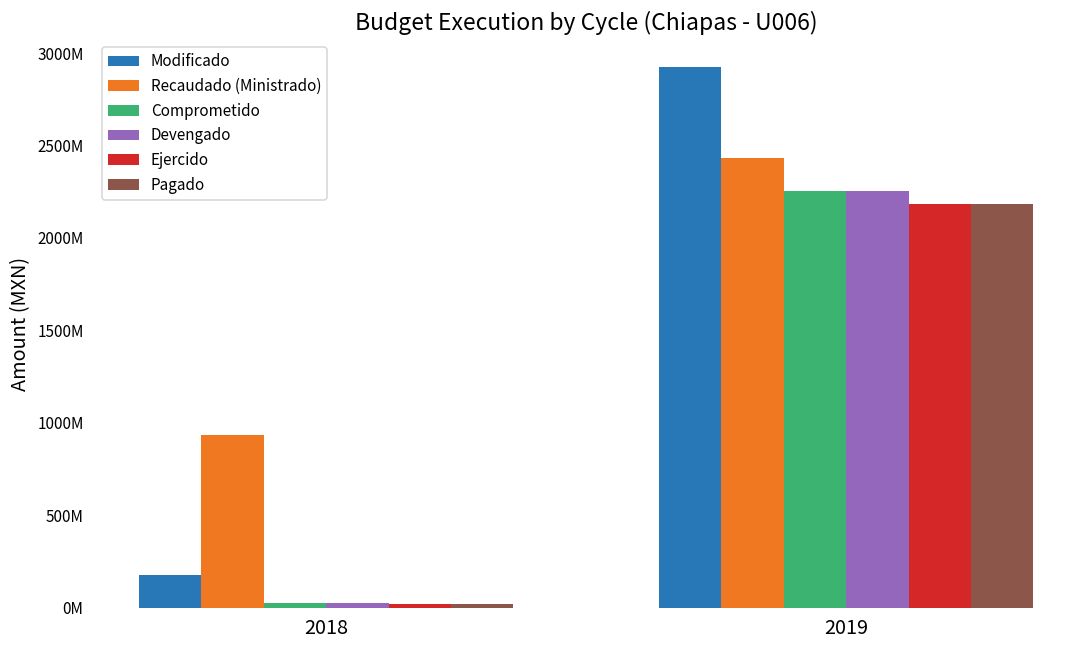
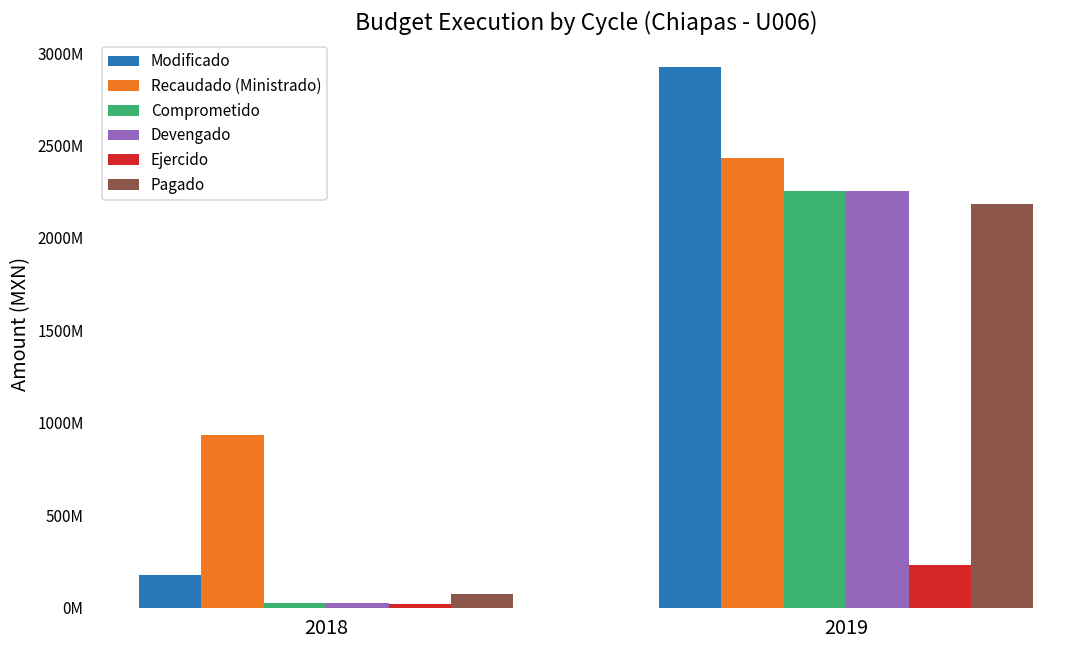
Pagado, 2018: 20000000 -> 80000000
Ejercido, 2019: 2190000000 -> 230000000
